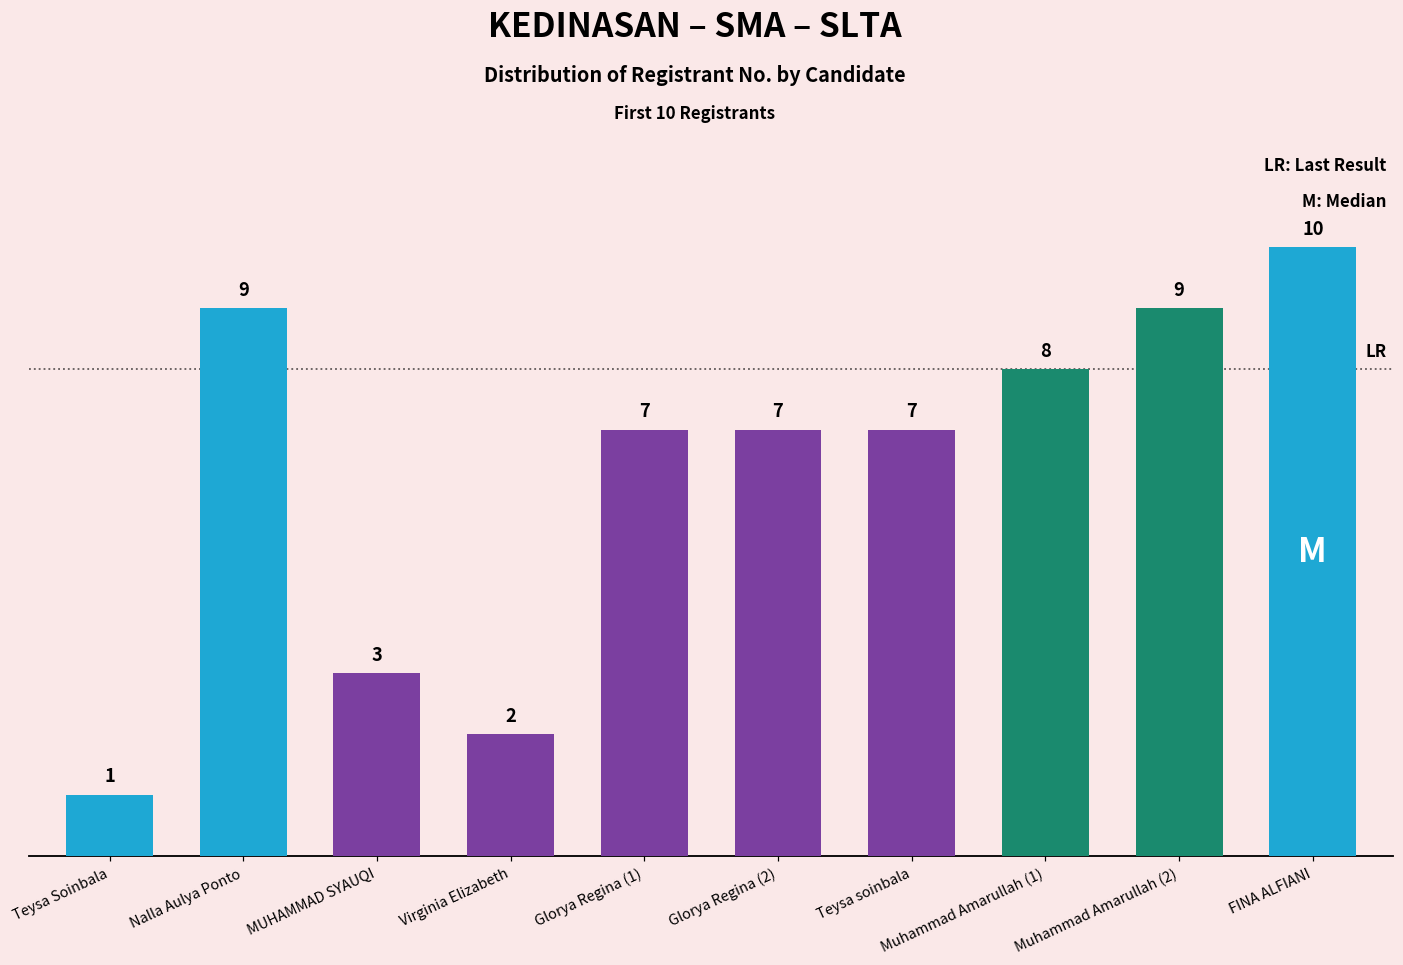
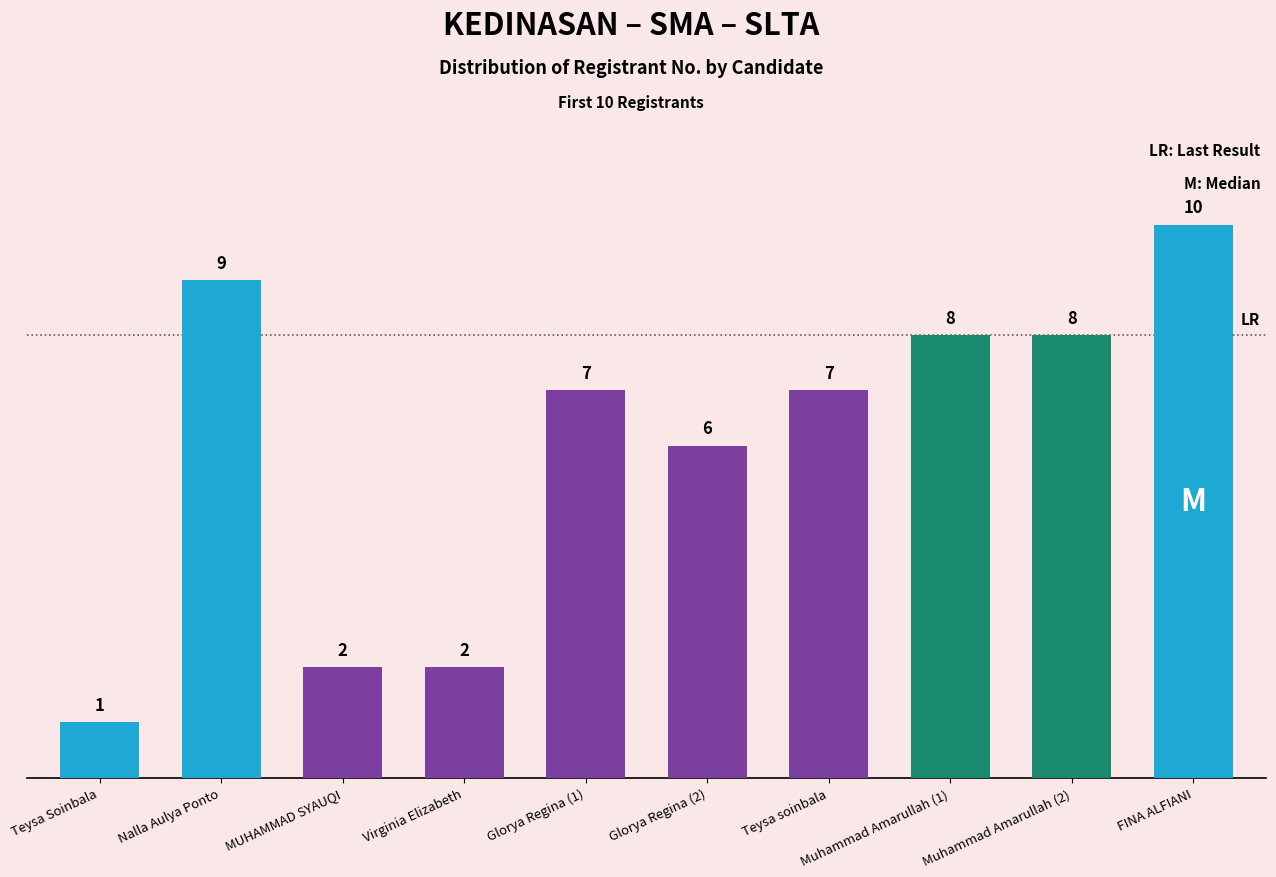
MUHAMMAD SYAUQI: 3 -> 2
Glorya Regina (2): 7 -> 6
Muhammad Amarullah (2): 9 -> 8
